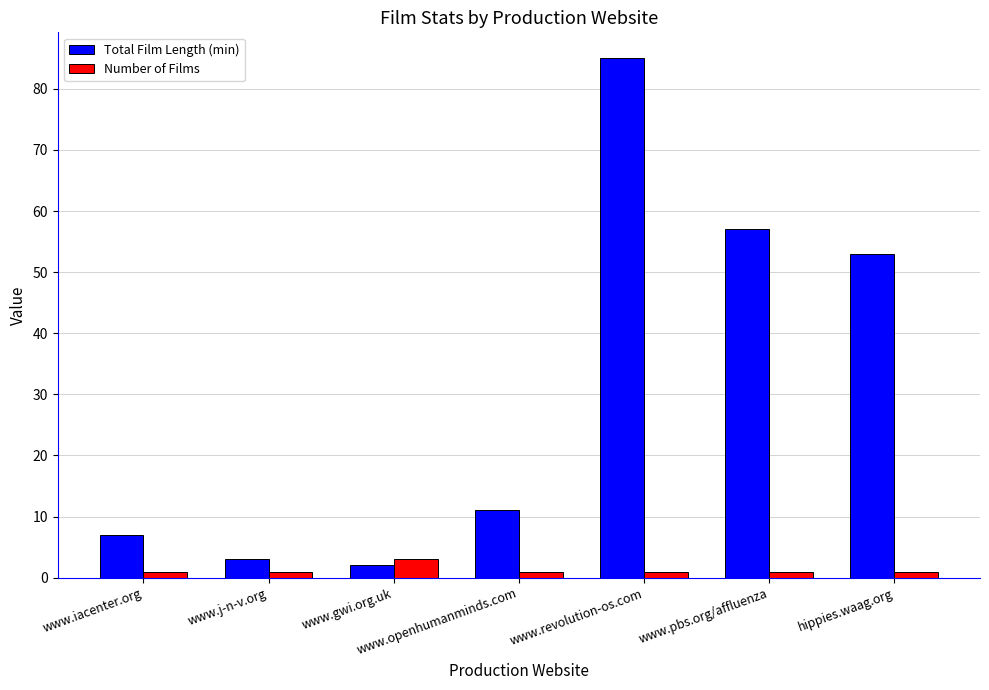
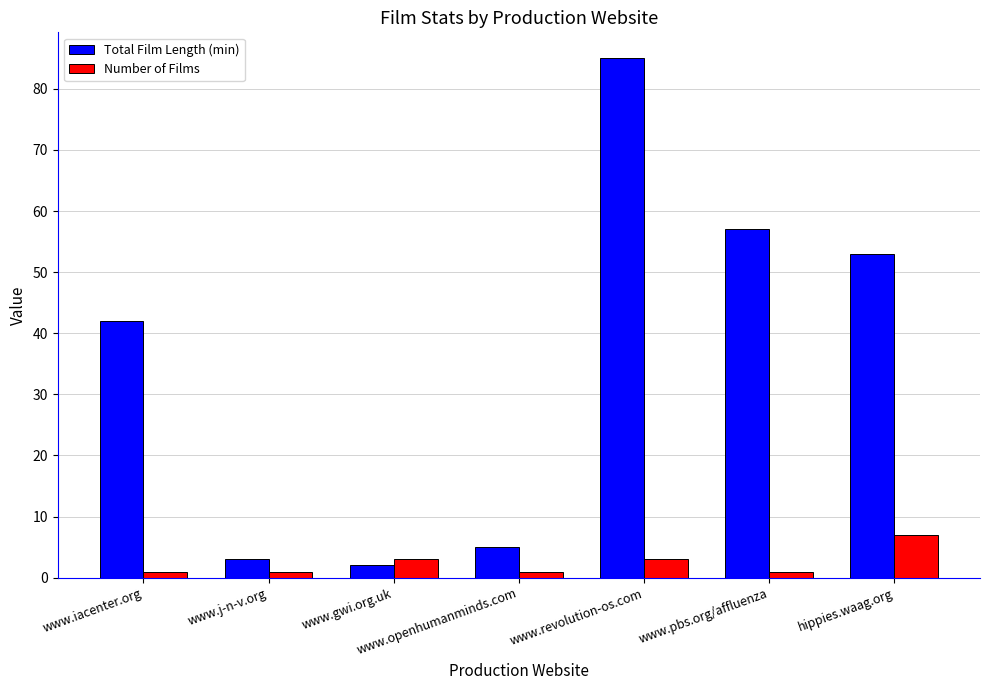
Total Film Length (min), www.iacenter.org: 7 -> 42
Total Film Length (min), www.openhumanminds.com: 11 -> 5
Number of Films, www.revolution-os.com: 1 -> 3
Number of Films, hippies.waag.org: 1 -> 7
